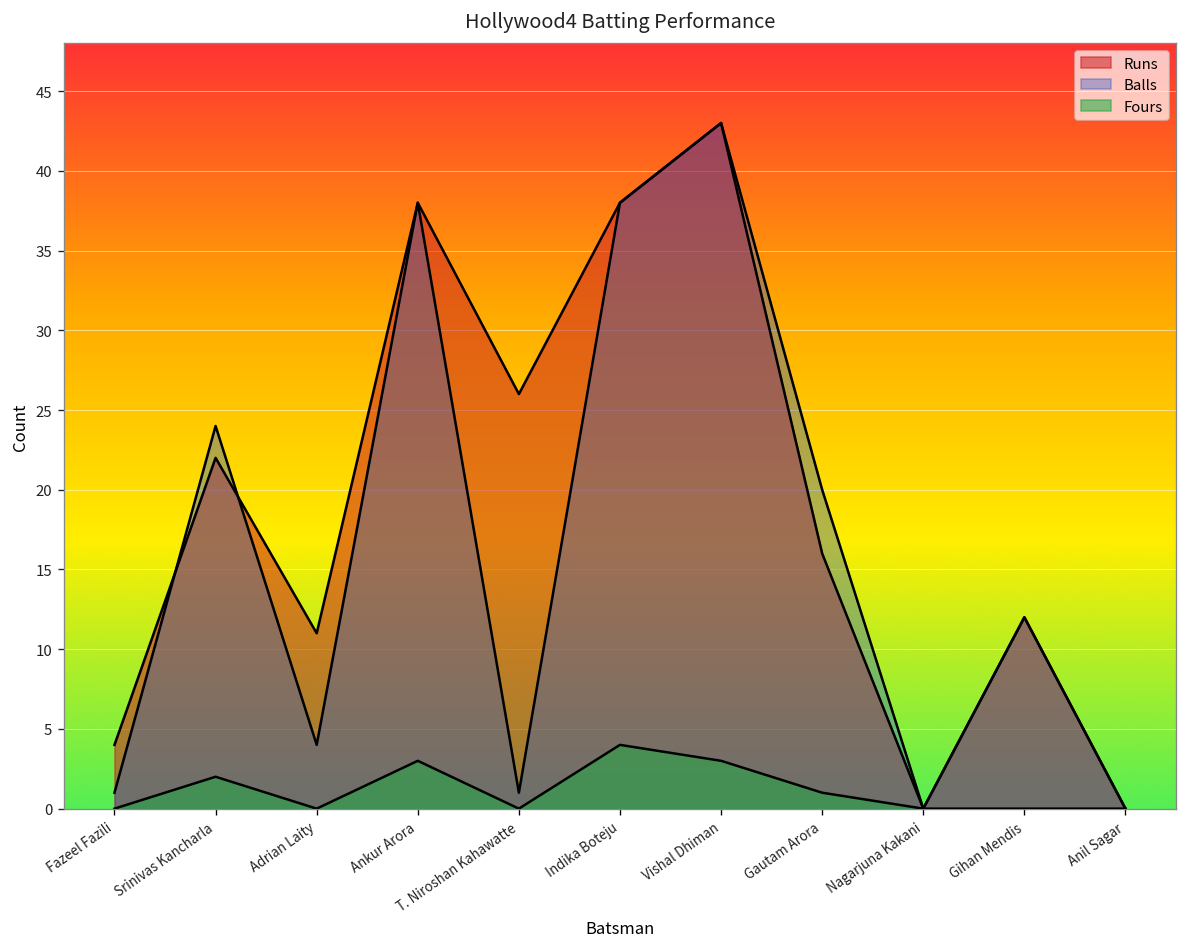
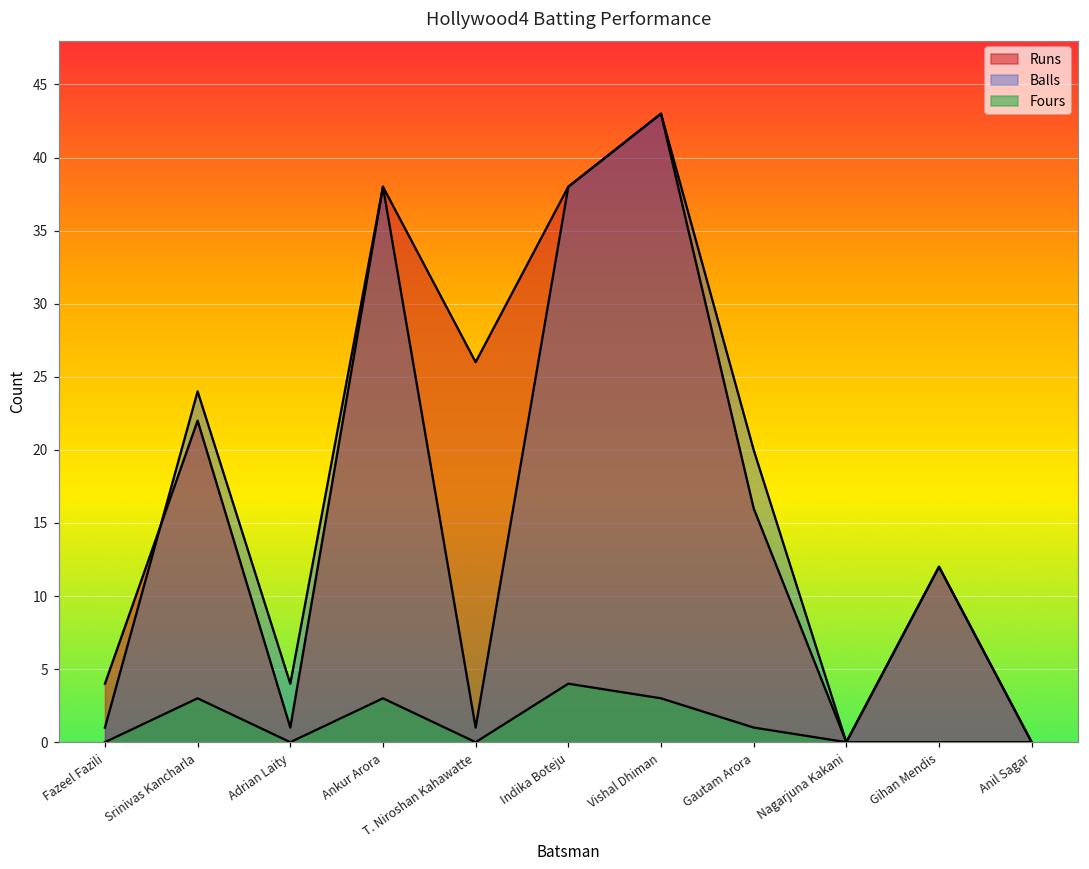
Fours, Srinivas Kancharla: 2 -> 3
Runs, Adrian Laity: 11 -> 1
